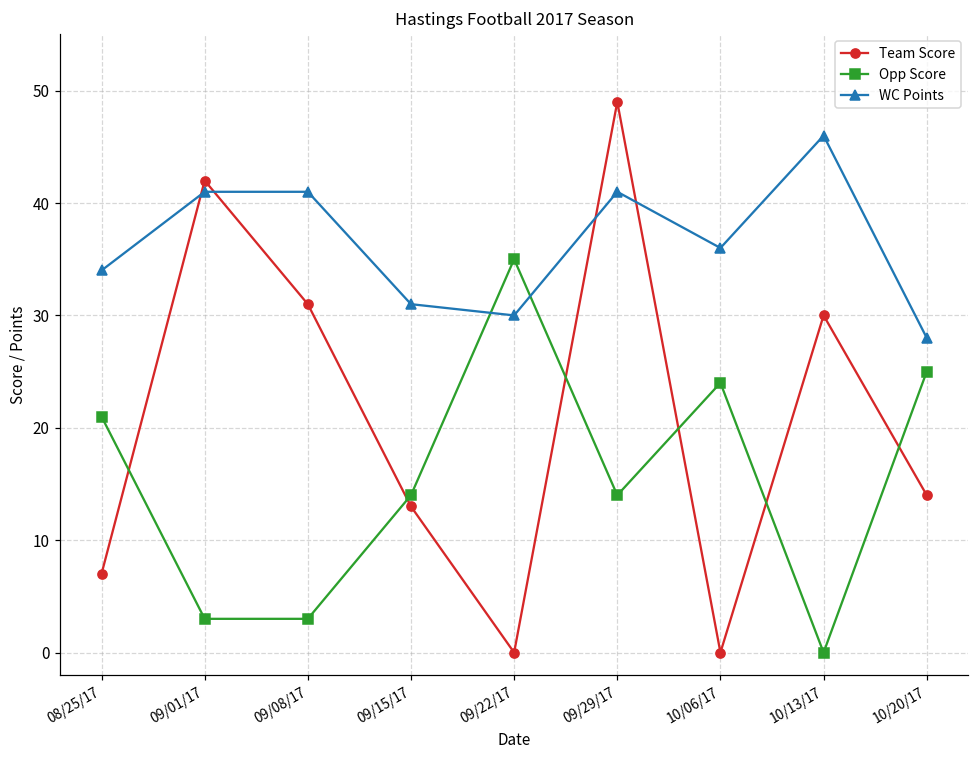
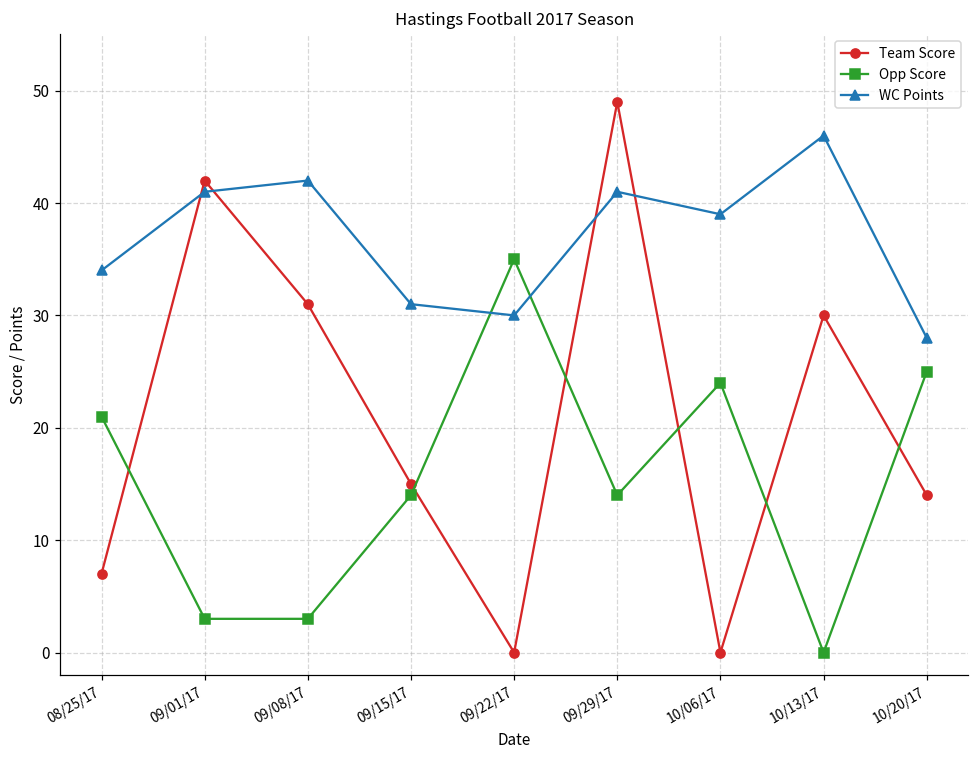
WC Points, 09/08/17: 41 -> 42
Team Score, 09/15/17: 13 -> 15
WC Points, 10/06/17: 36 -> 39
